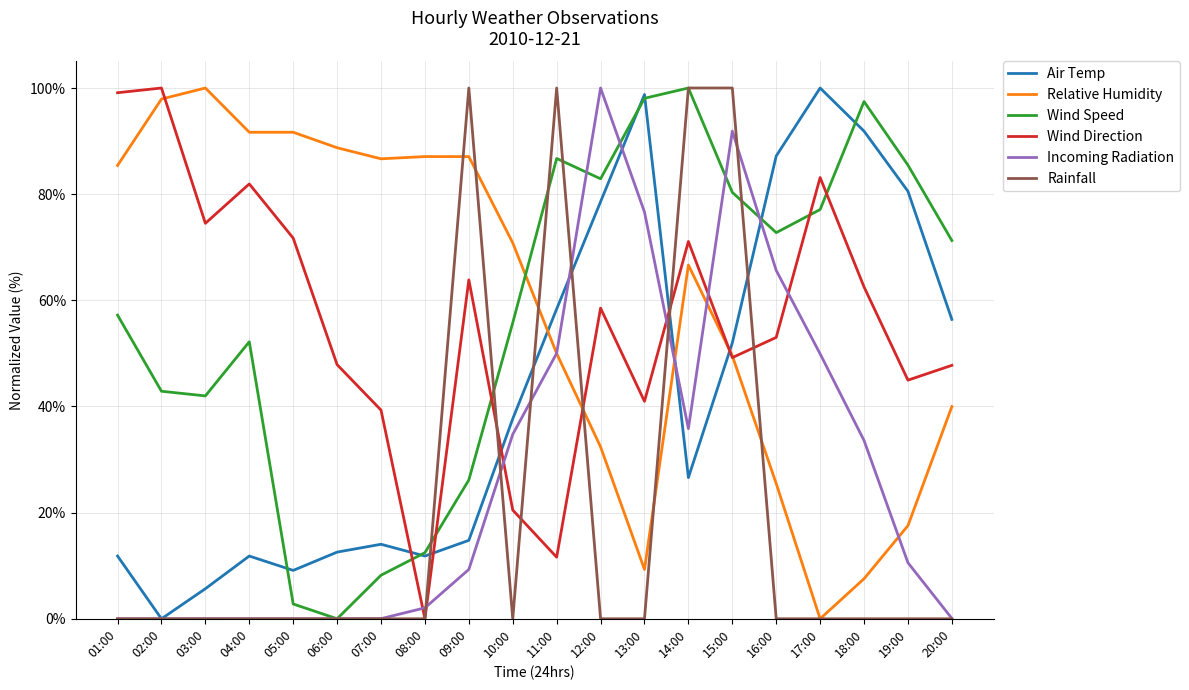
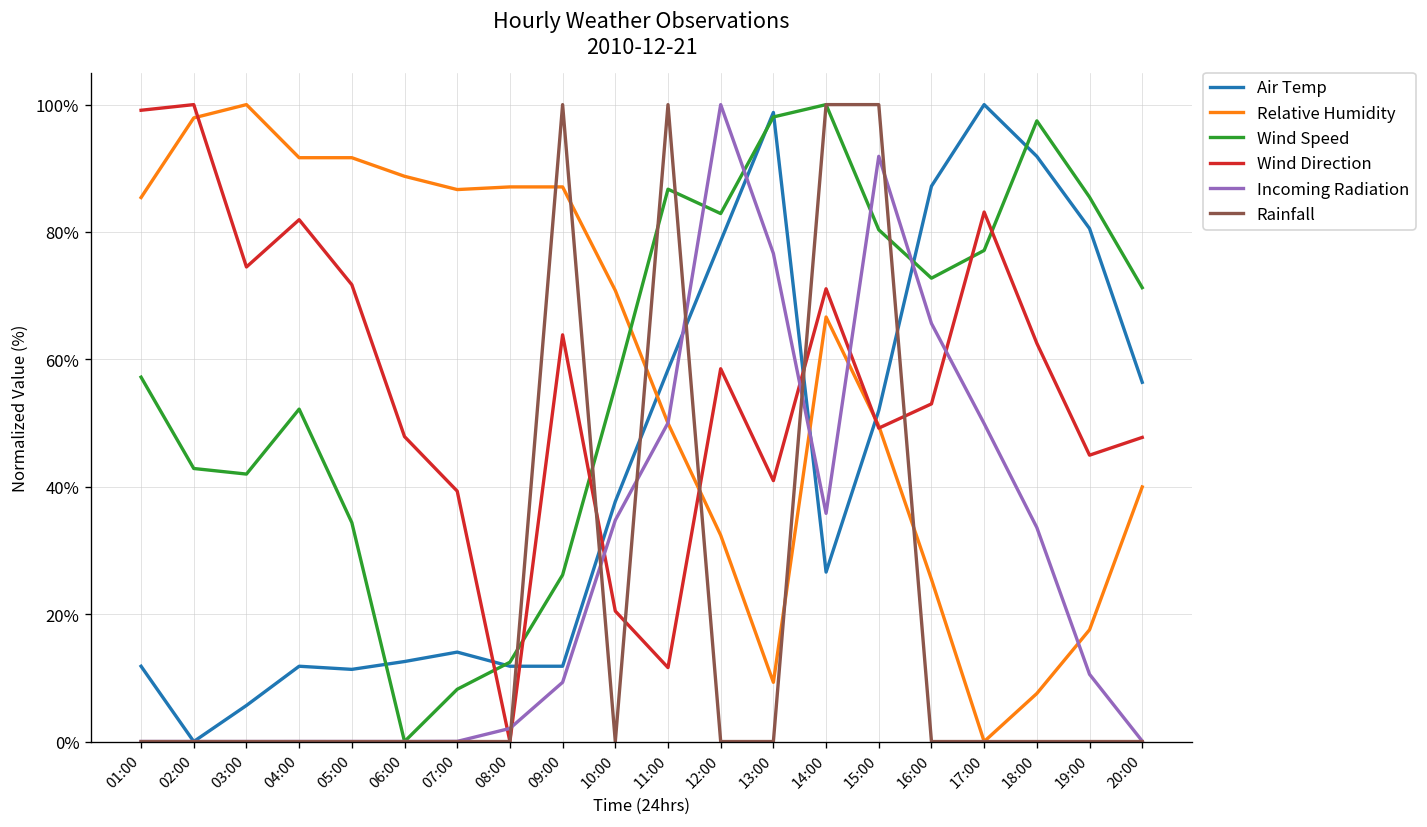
Air Temp, 05:00: 9% -> 11%
Wind Speed, 05:00: 3% -> 34%
Air Temp, 09:00: 15% -> 12%
